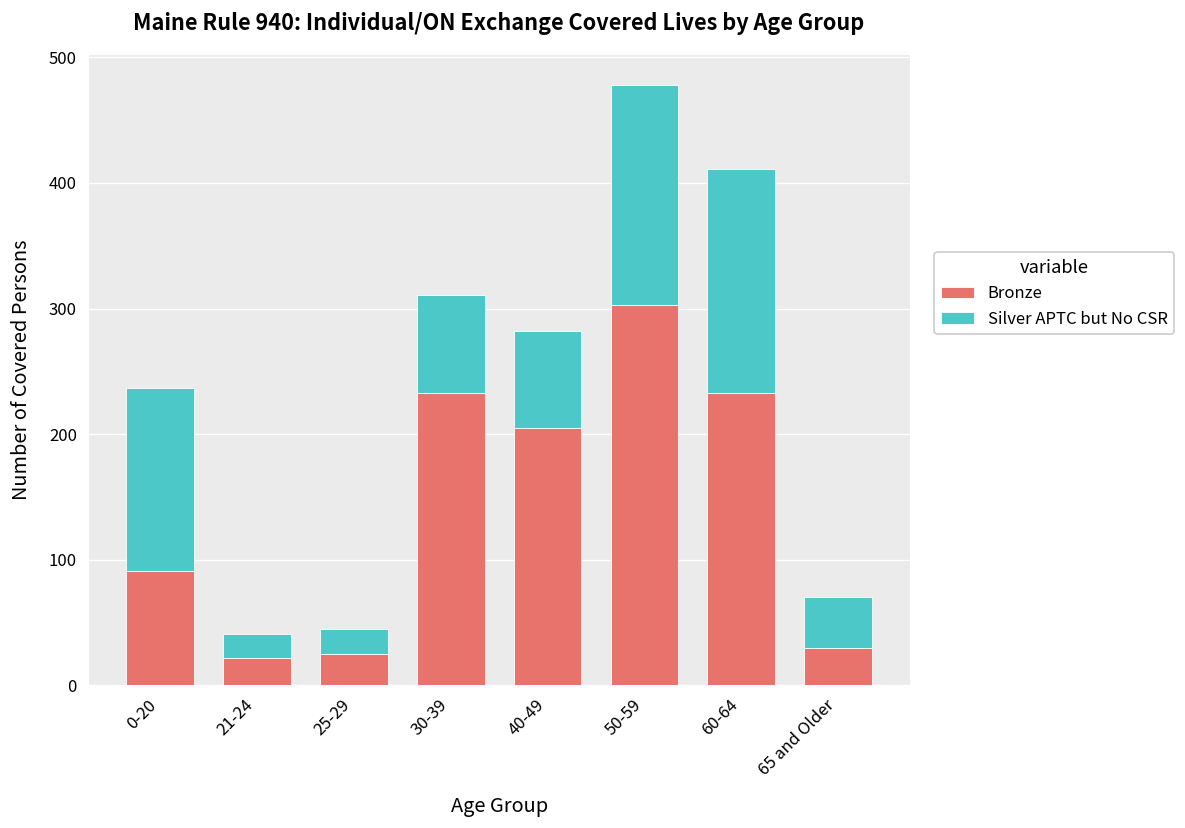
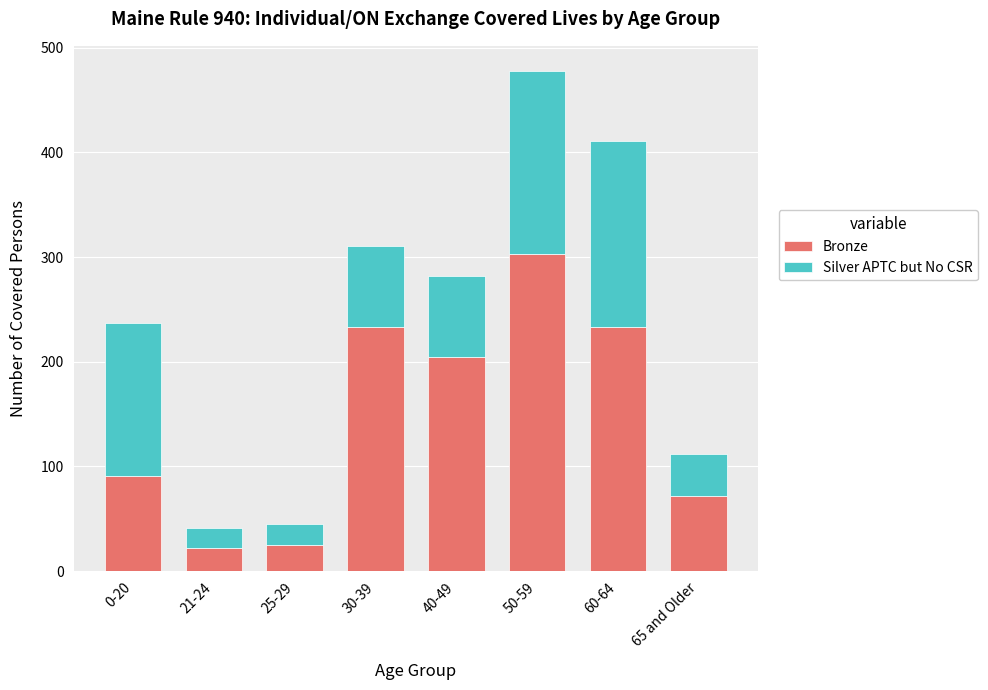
Bronze, 65 and Older: 30 -> 72
